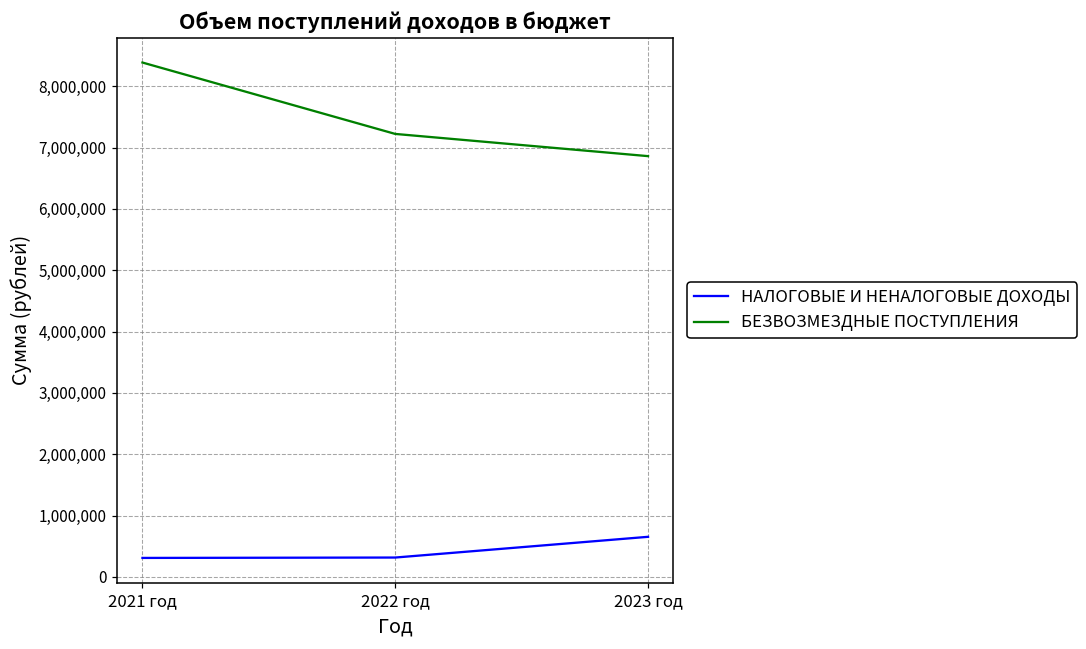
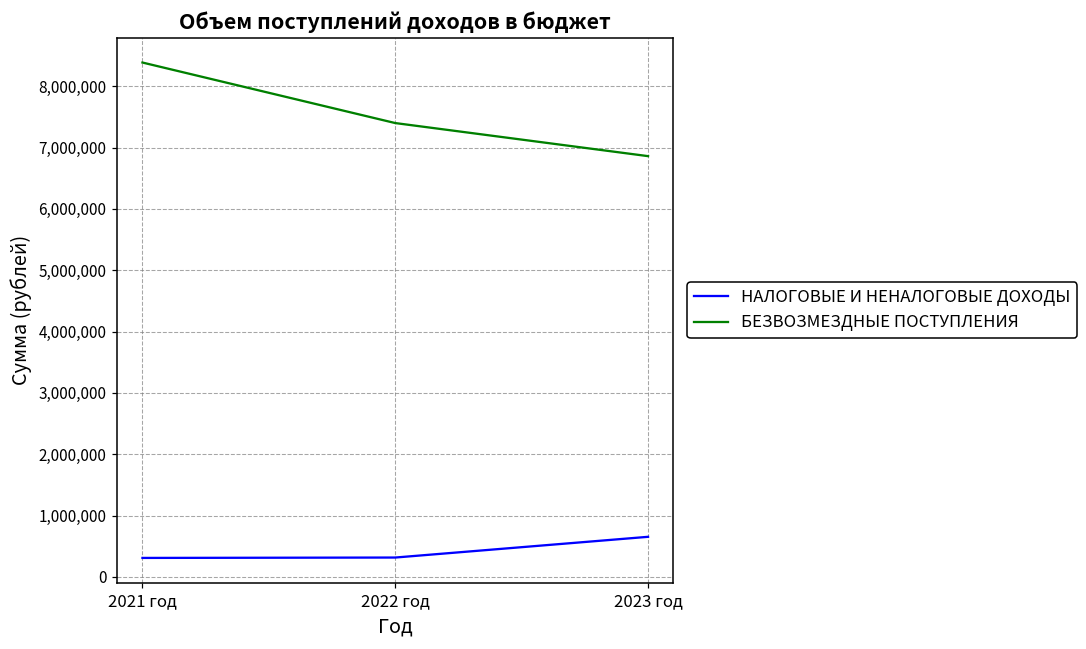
БЕЗВОЗМЕЗДНЫЕ ПОСТУПЛЕНИЯ, 2022 год: 7,200,000 -> 7,400,000
